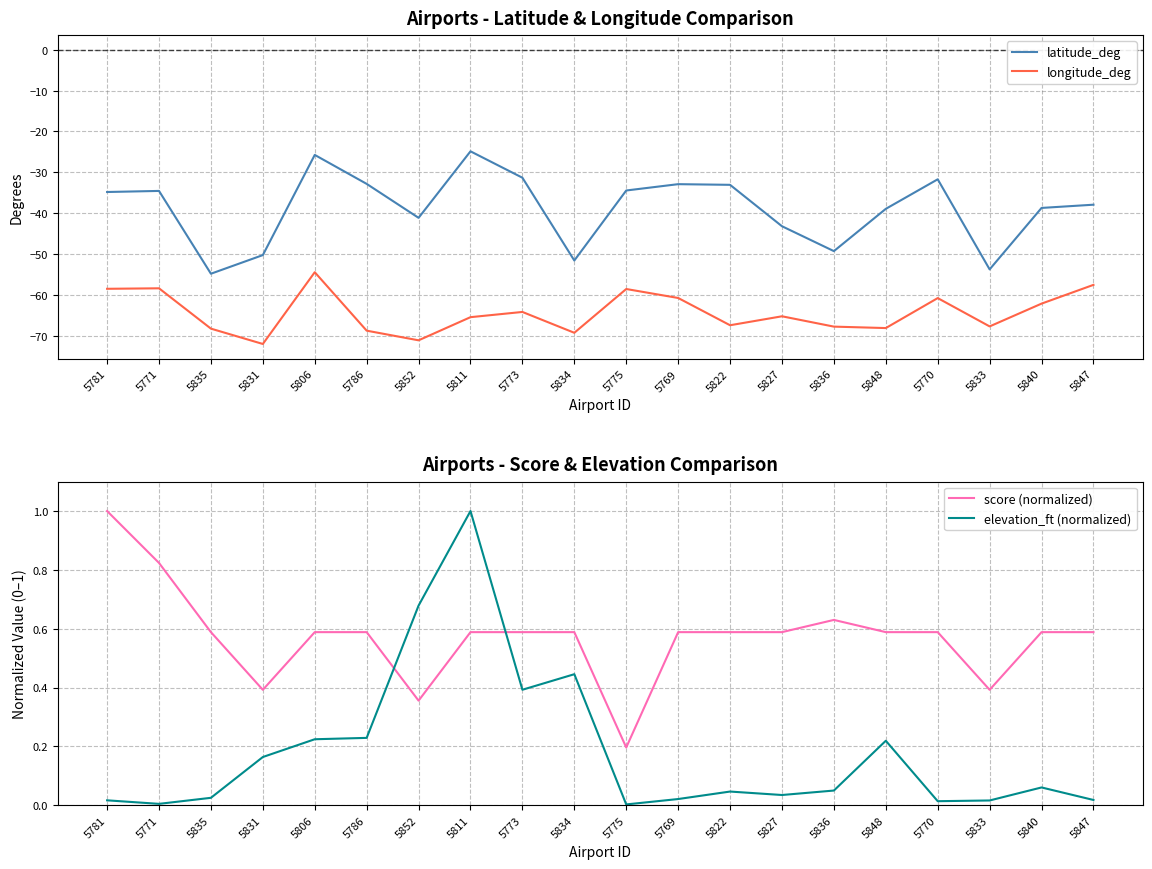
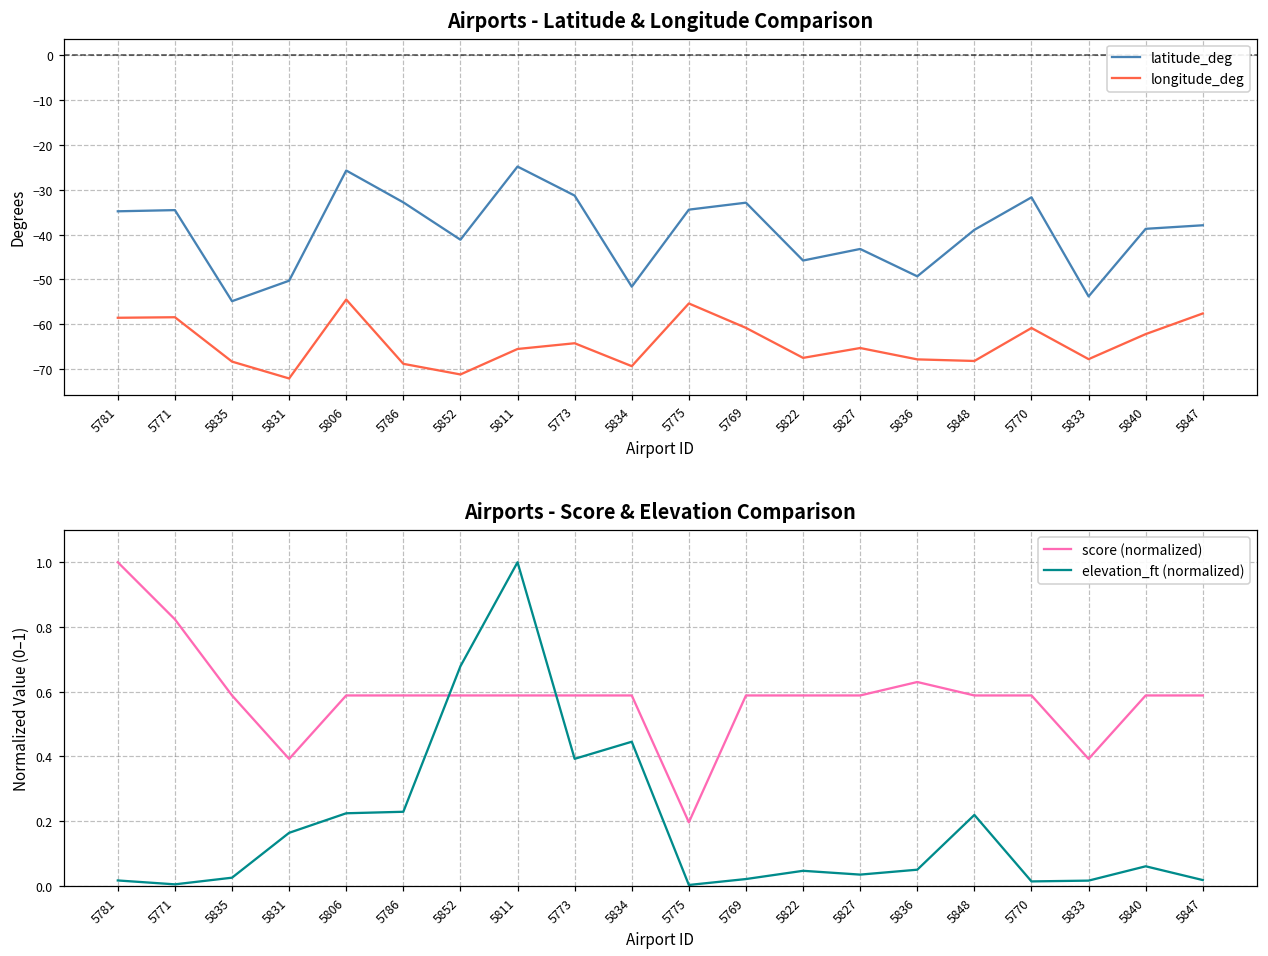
Airports - Latitude & Longitude Comparison, longitude_deg, 5775: -59 -> -55
Airports - Latitude & Longitude Comparison, latitude_deg, 5822: -33 -> -46
Airports - Score & Elevation Comparison, score (normalized), 5852: 0.36 -> 0.59
